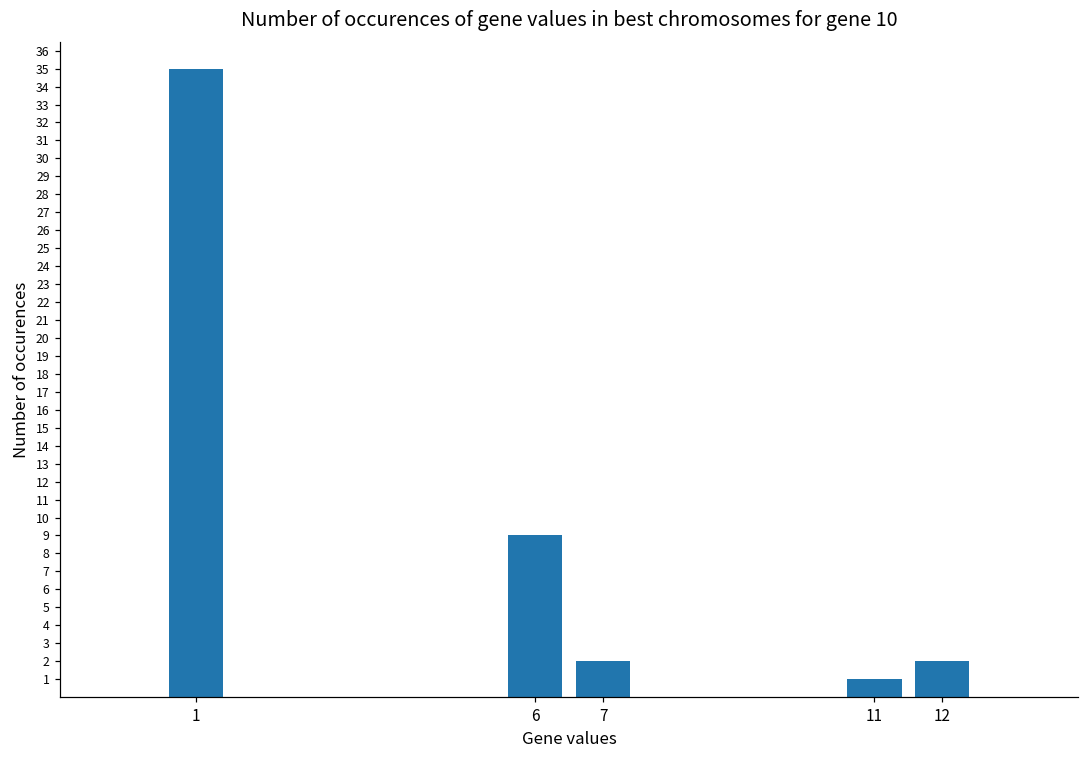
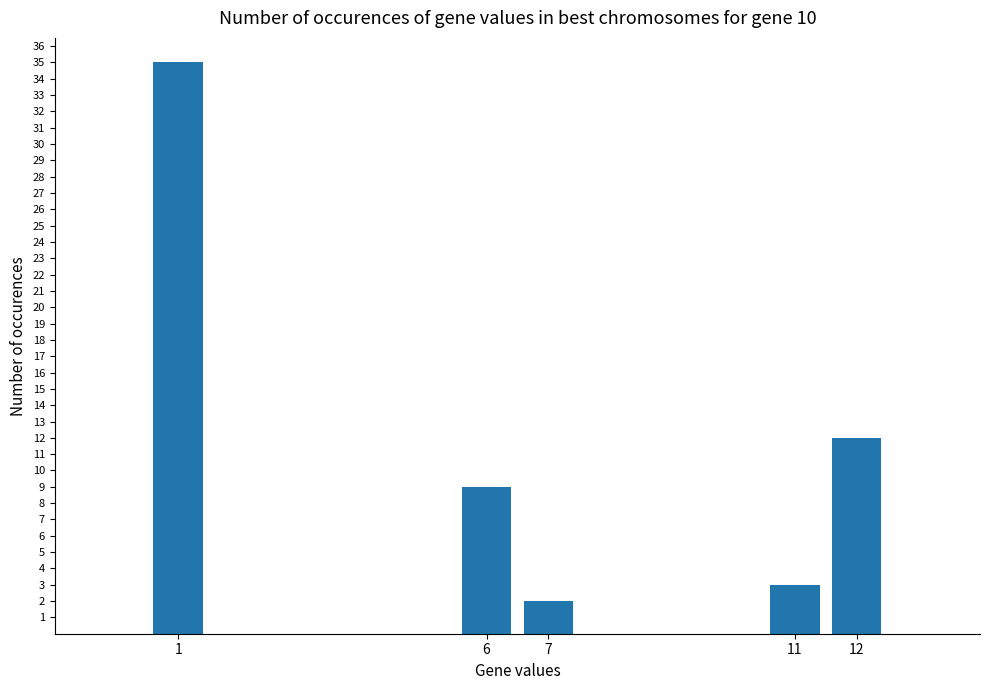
11: 1 -> 3
12: 2 -> 12
